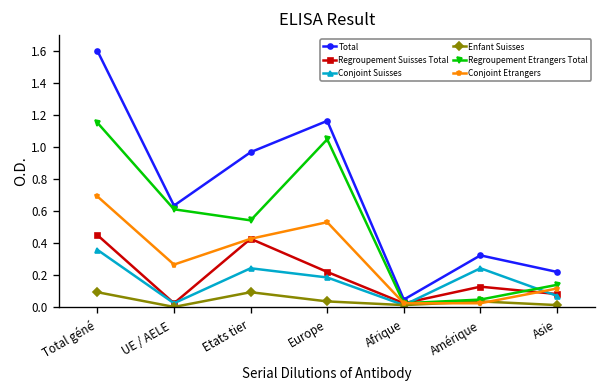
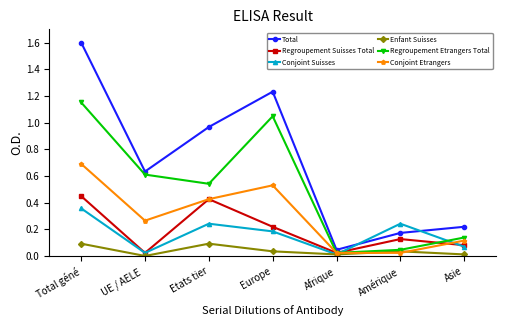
Total, Europe: 1.16 -> 1.23
Total, Amérique: 0.32 -> 0.17
